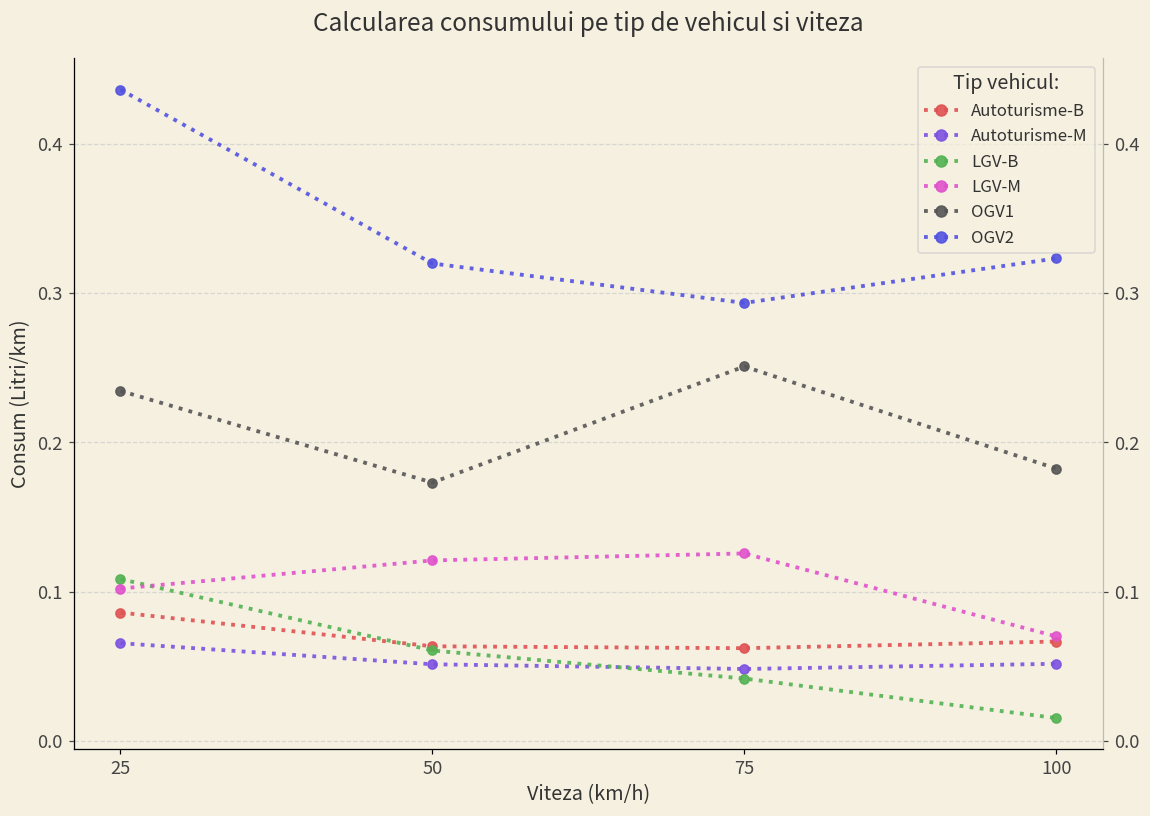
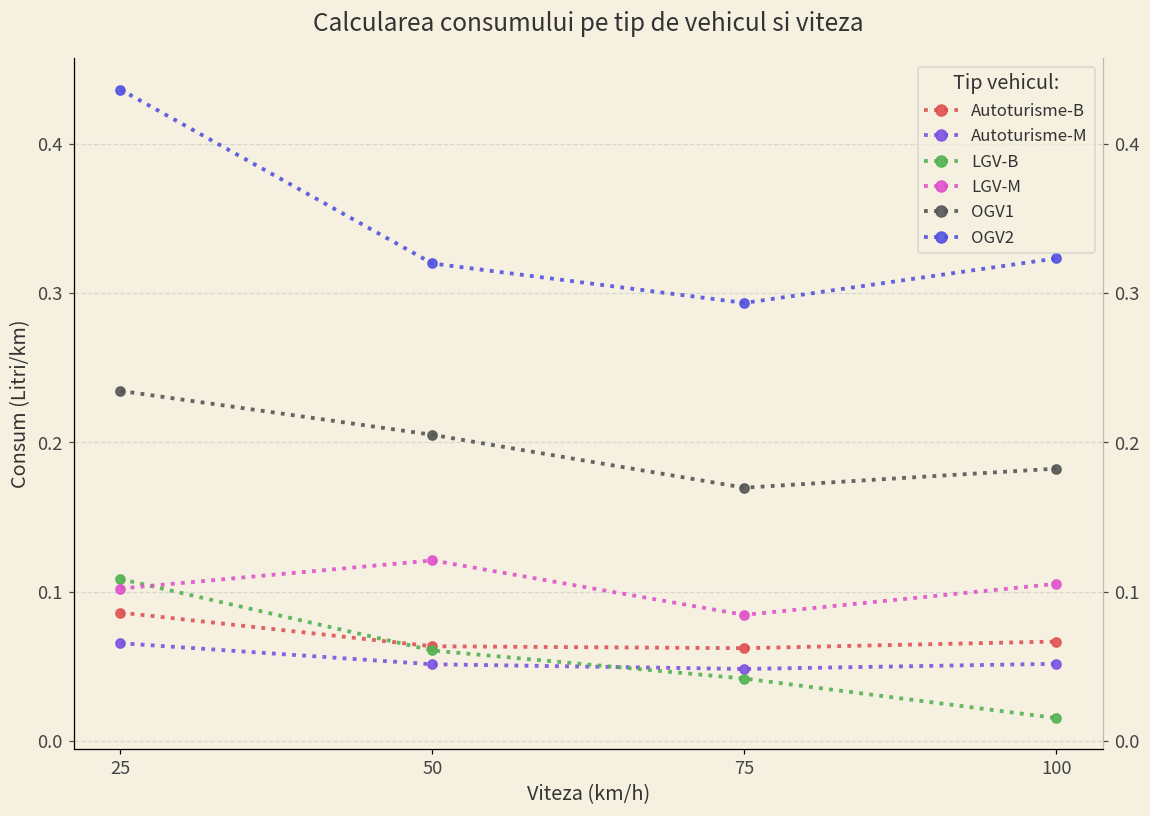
OGV1, 50: 0.173 -> 0.205
LGV-M, 75: 0.126 -> 0.085
OGV1, 75: 0.251 -> 0.170
LGV-M, 100: 0.070 -> 0.105
